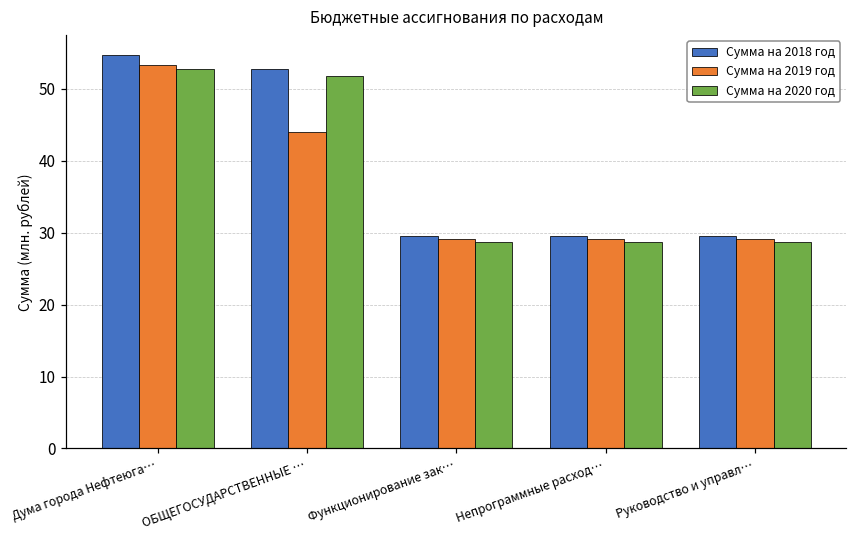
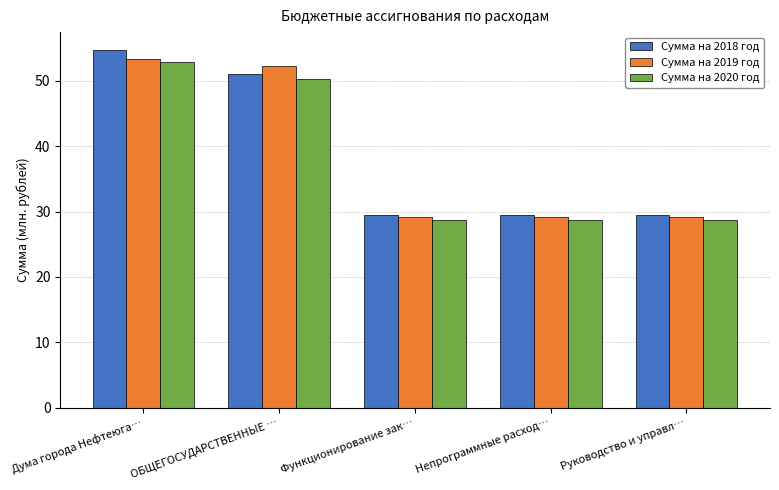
Сумма на 2018 год, ОБЩЕГОСУДАРСТВЕННЫЕ …: 53 -> 51
Сумма на 2019 год, ОБЩЕГОСУДАРСТВЕННЫЕ …: 44 -> 52
Сумма на 2020 год, ОБЩЕГОСУДАРСТВЕННЫЕ …: 52 -> 50
